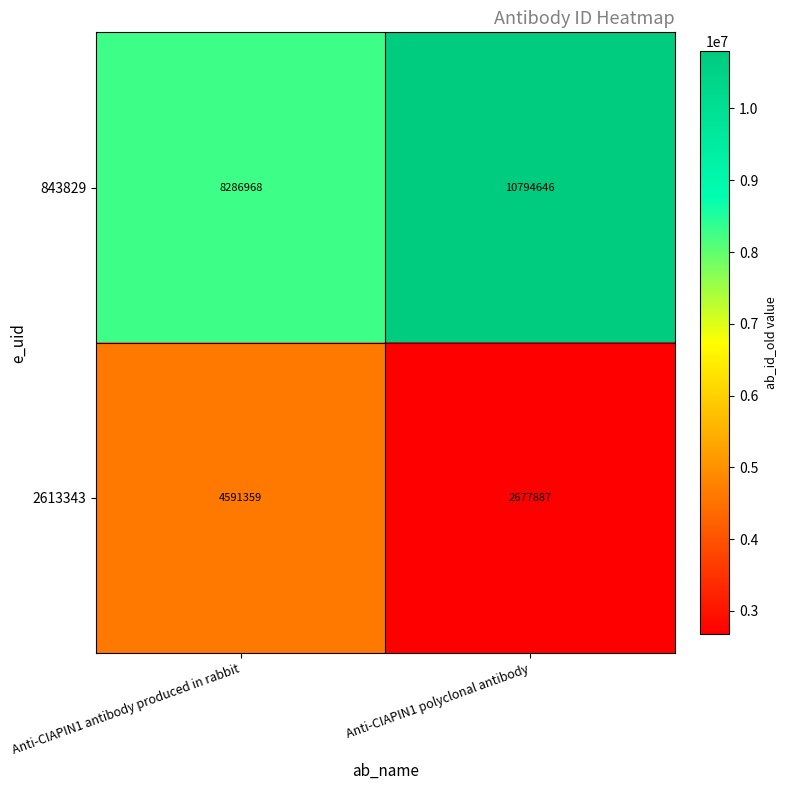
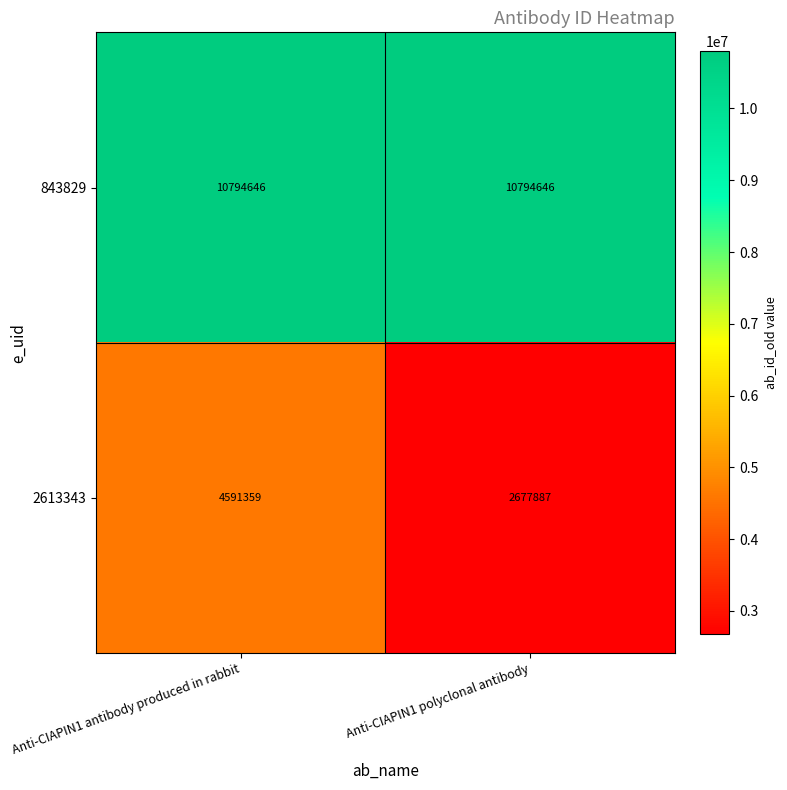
843829, Anti-CIAPIN1 antibody produced in rabbit: 8286968 -> 10794646
